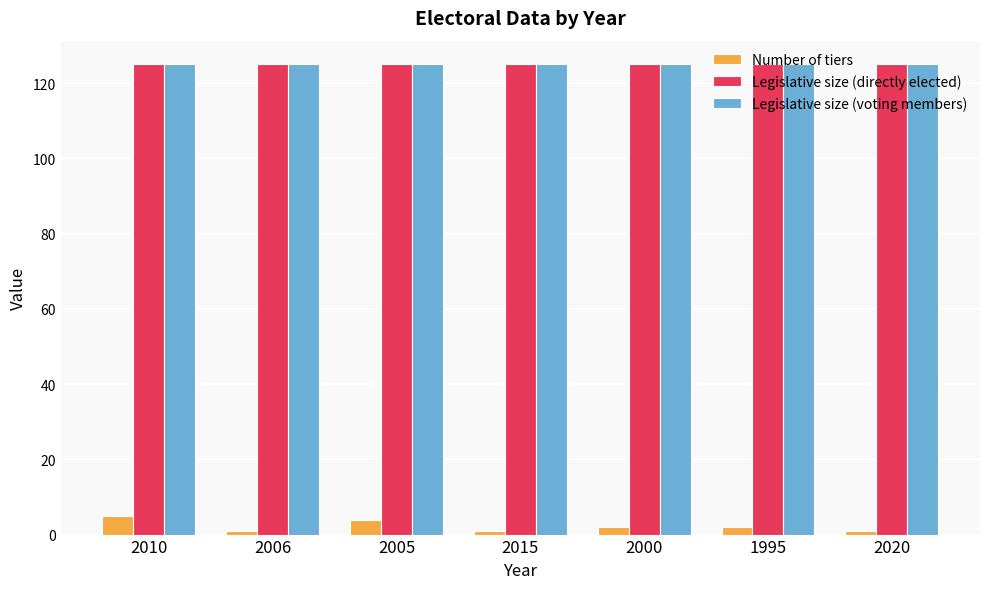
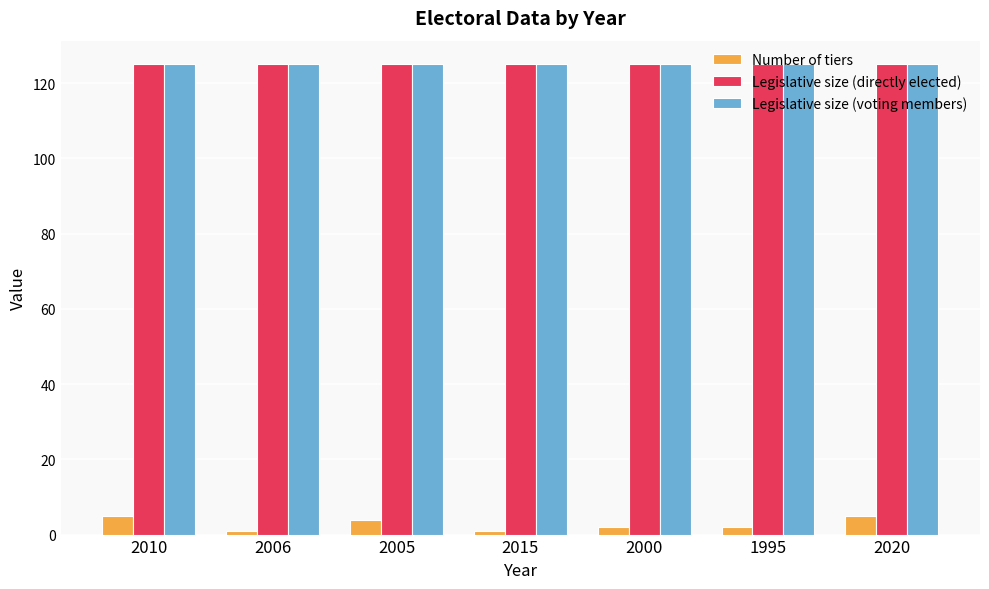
Number of tiers, 2020: 1 -> 5
